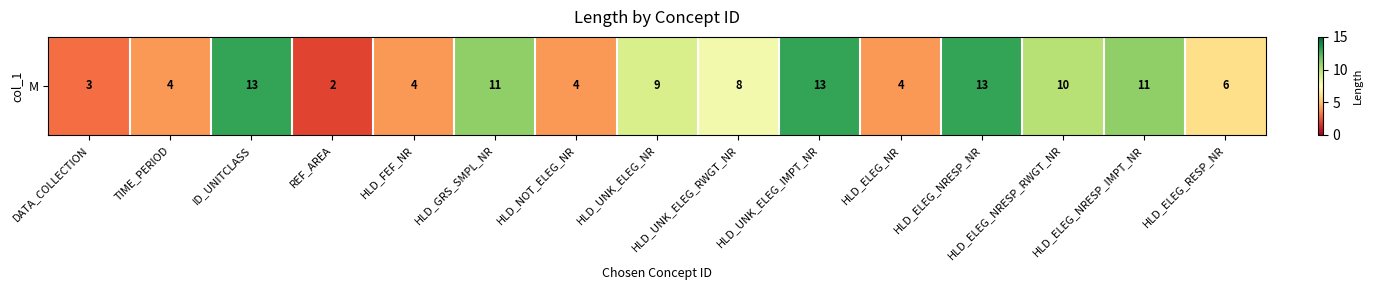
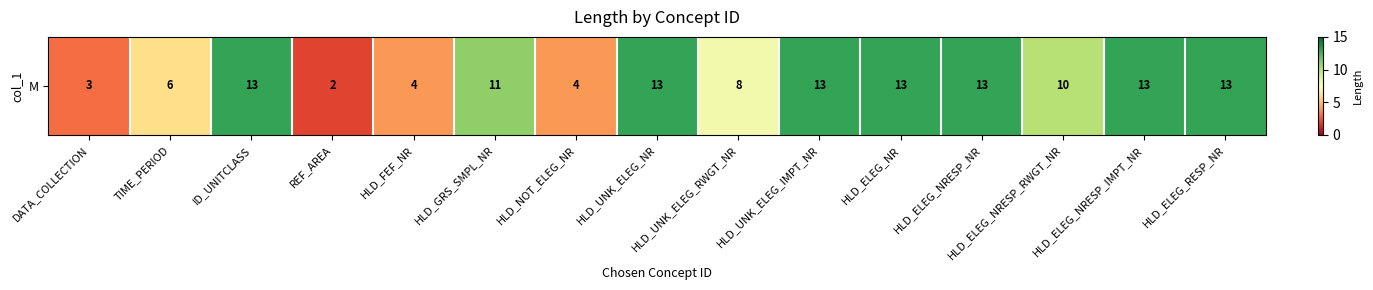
M, TIME_PERIOD: 4 -> 6
M, HLD_UNK_ELEG_NR: 9 -> 13
M, HLD_ELEG_NR: 4 -> 13
M, HLD_ELEG_NRESP_IMPT_NR: 11 -> 13
M, HLD_ELEG_RESP_NR: 6 -> 13
